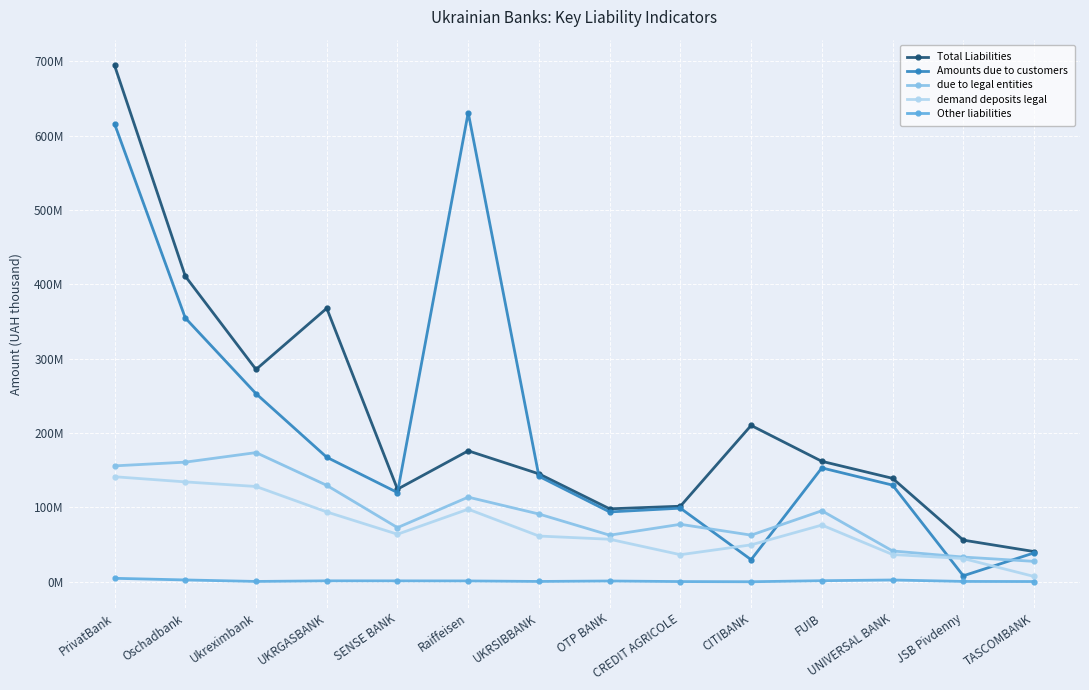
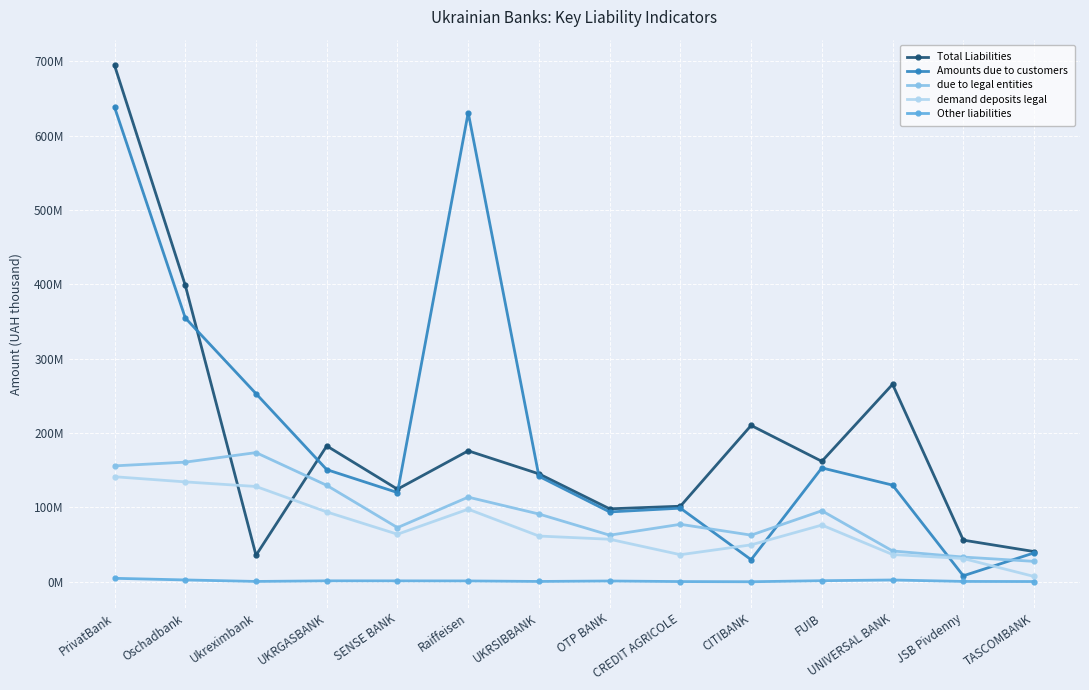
Amounts due to customers, PrivatBank: 620000000 -> 640000000
Total Liabilities, Oschadbank: 410000000 -> 400000000
Total Liabilities, Ukreximbank: 290000000 -> 40000000
Total Liabilities, UKRGASBANK: 370000000 -> 180000000
Amounts due to customers, UKRGASBANK: 170000000 -> 150000000
Total Liabilities, UNIVERSAL BANK: 140000000 -> 270000000
